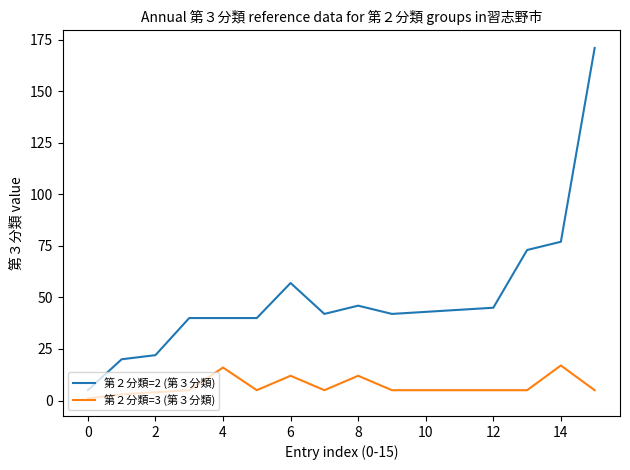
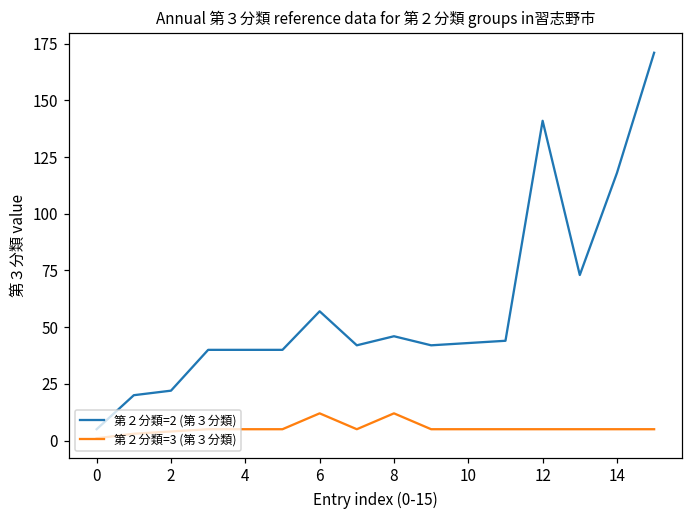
第２分類=3 (第３分類), 4: 16 -> 5
第２分類=2 (第３分類), 12: 45 -> 141
第２分類=2 (第３分類), 14: 77 -> 118
第２分類=3 (第３分類), 14: 17 -> 5
